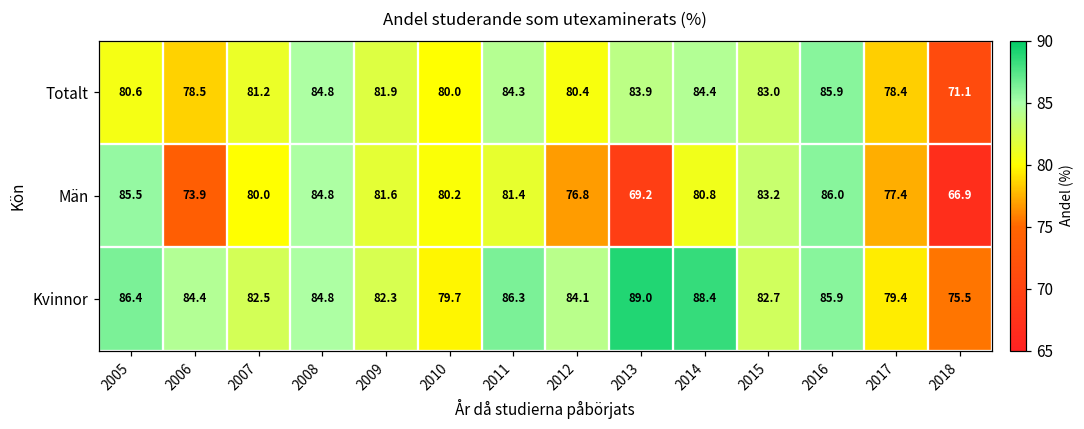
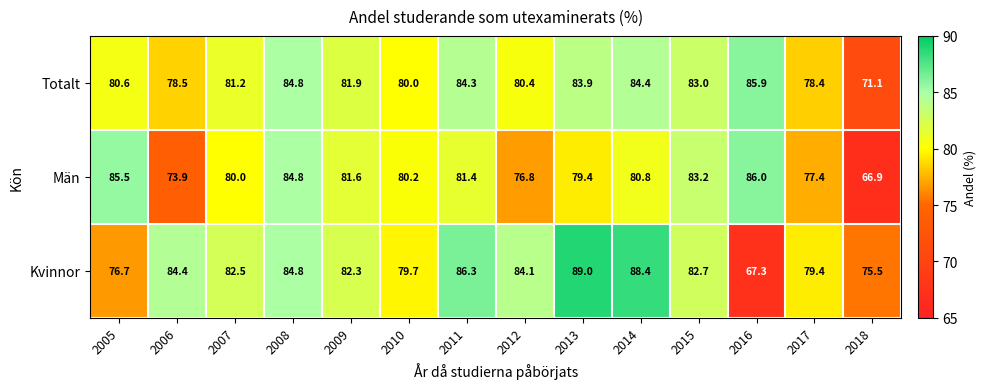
Män, 2013: 69.2 -> 79.4
Kvinnor, 2005: 86.4 -> 76.7
Kvinnor, 2016: 85.9 -> 67.3
